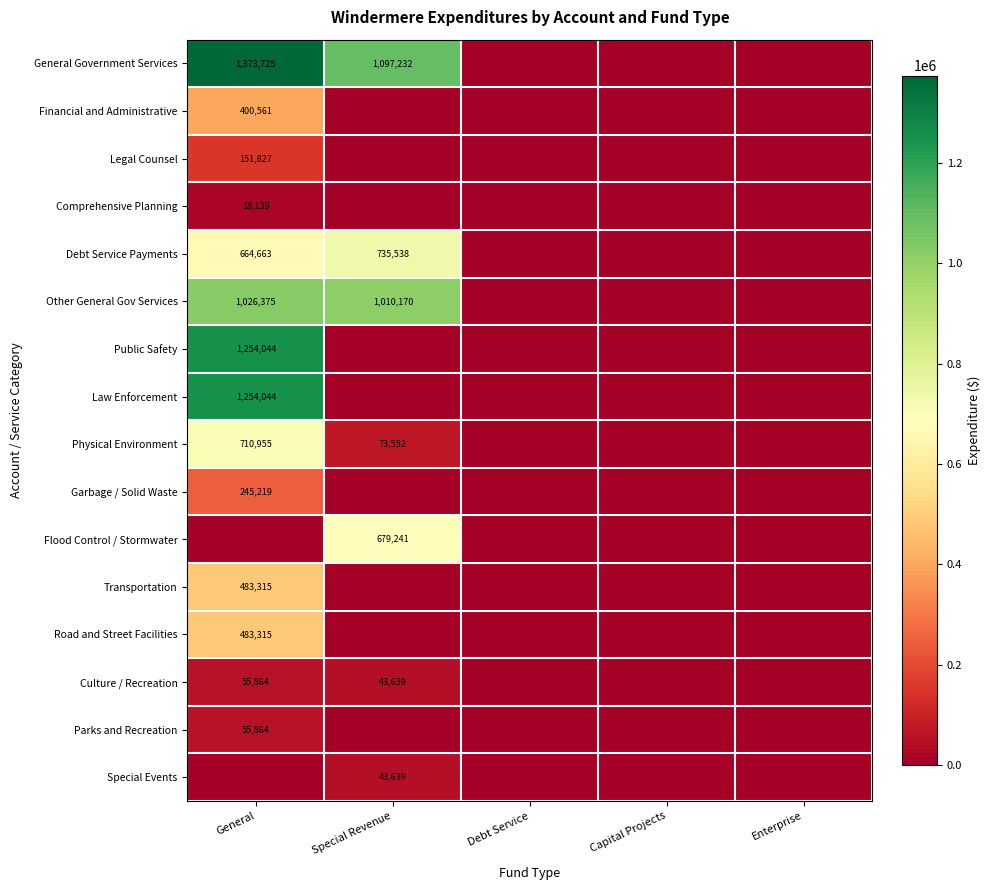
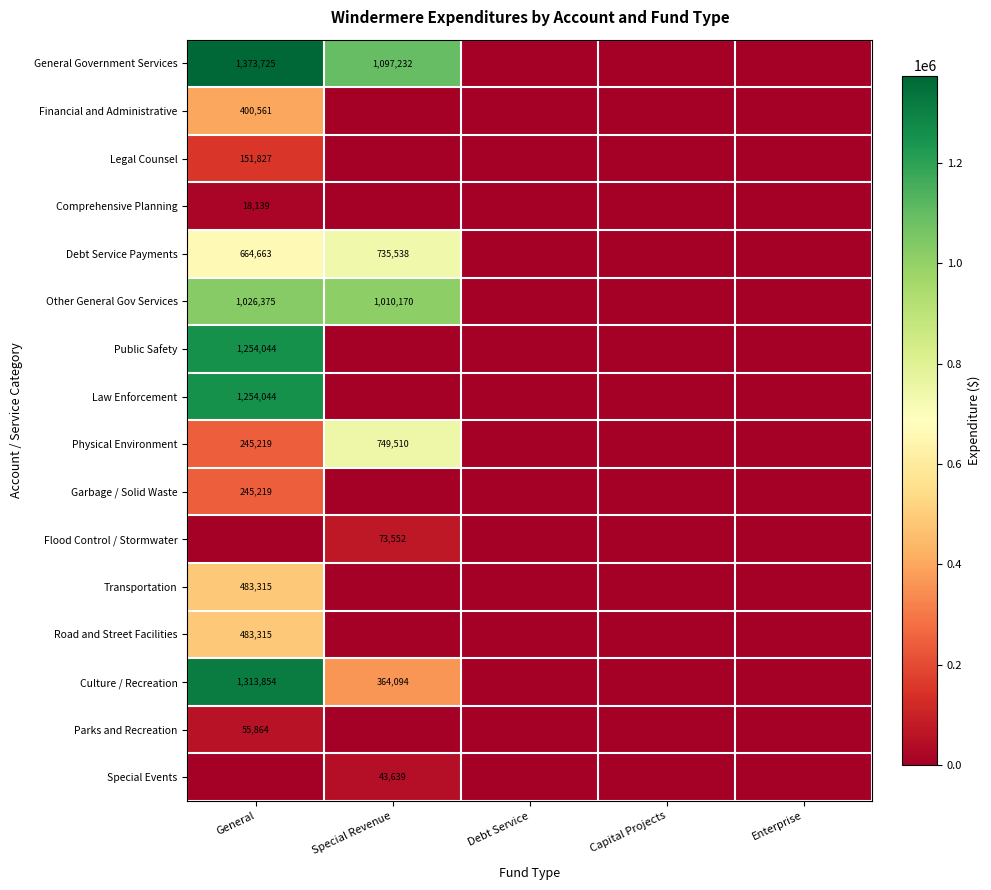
Physical Environment, General: 710,955 -> 245,219
Physical Environment, Special Revenue: 73,552 -> 749,510
Flood Control / Stormwater, Special Revenue: 679,241 -> 73,552
Culture / Recreation, General: 55,864 -> 1,313,854
Culture / Recreation, Special Revenue: 43,639 -> 364,094
